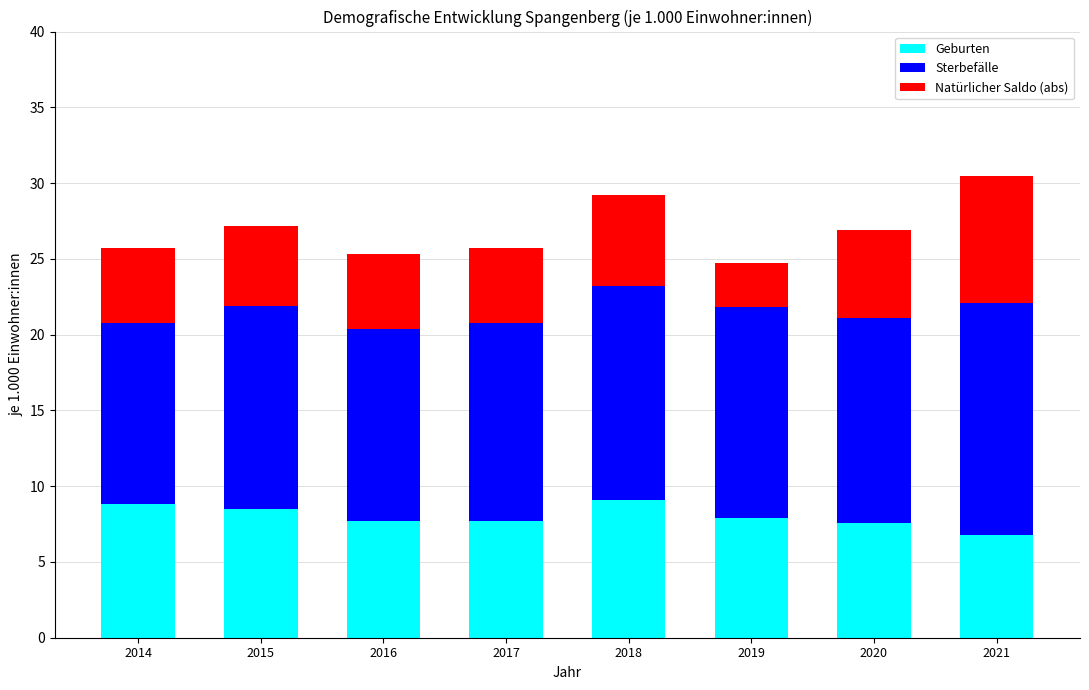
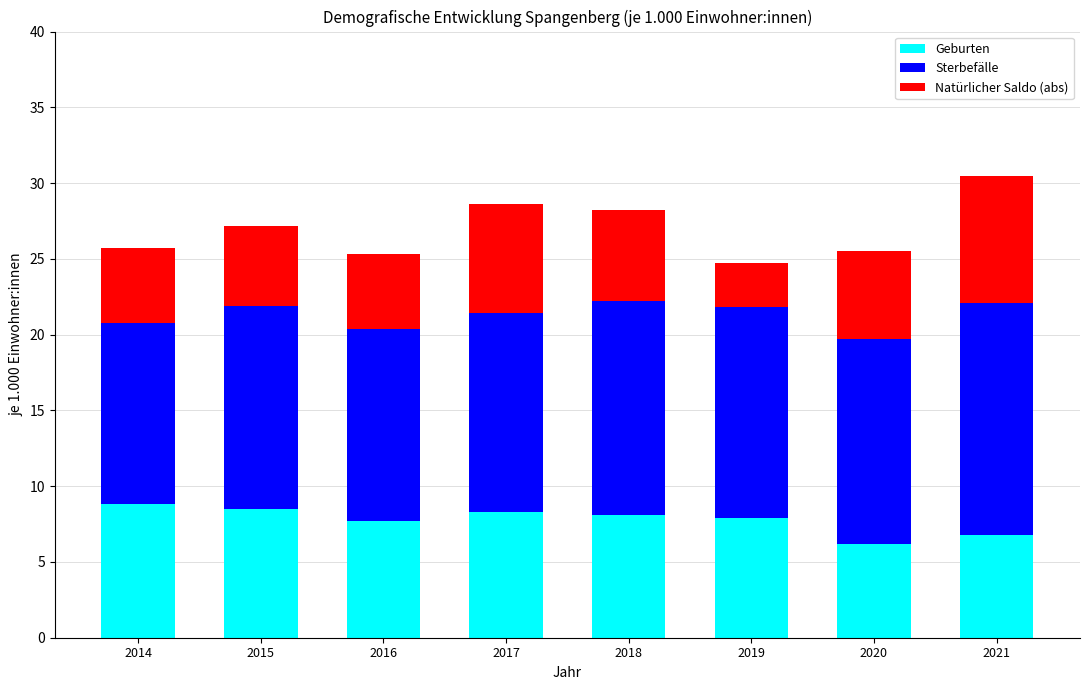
Geburten, 2017: 7.7 -> 8.3
Natürlicher Saldo (abs), 2017: 4.9 -> 7.2
Geburten, 2018: 9.1 -> 8.1
Geburten, 2020: 7.6 -> 6.2
